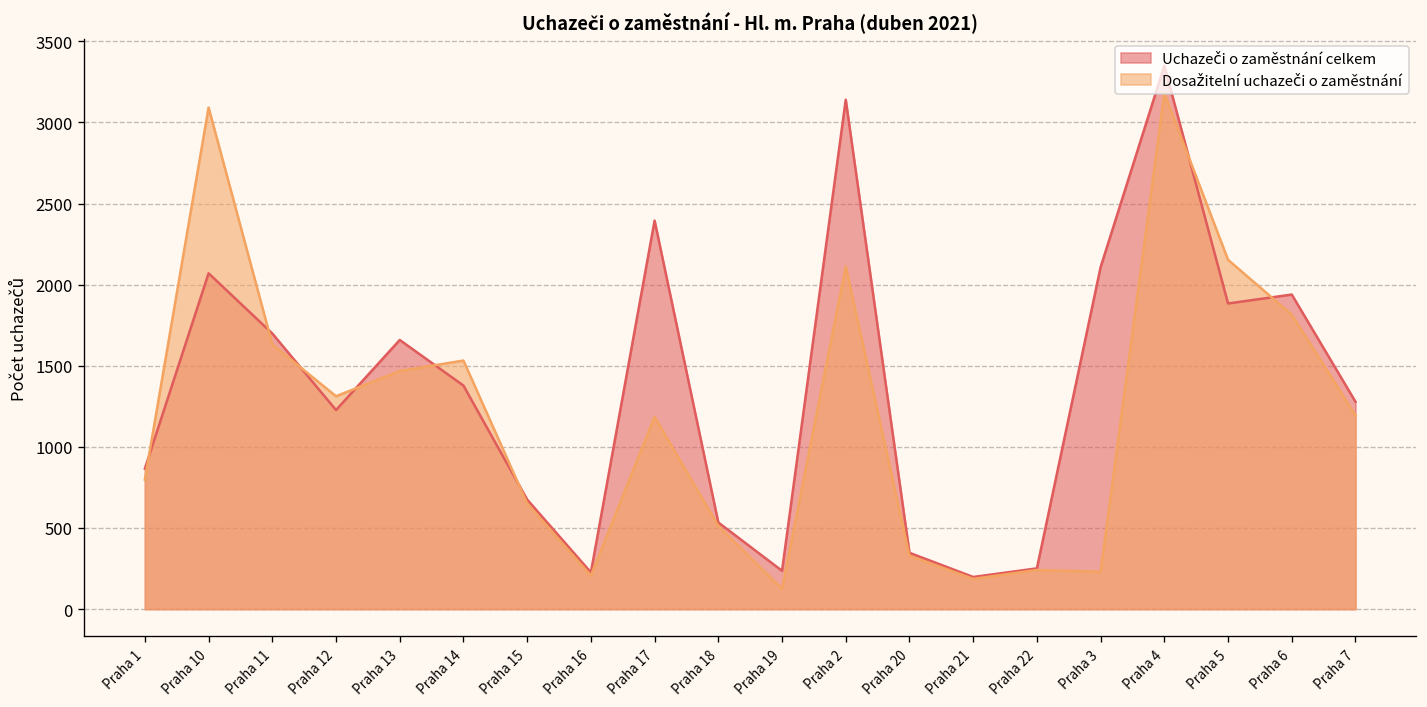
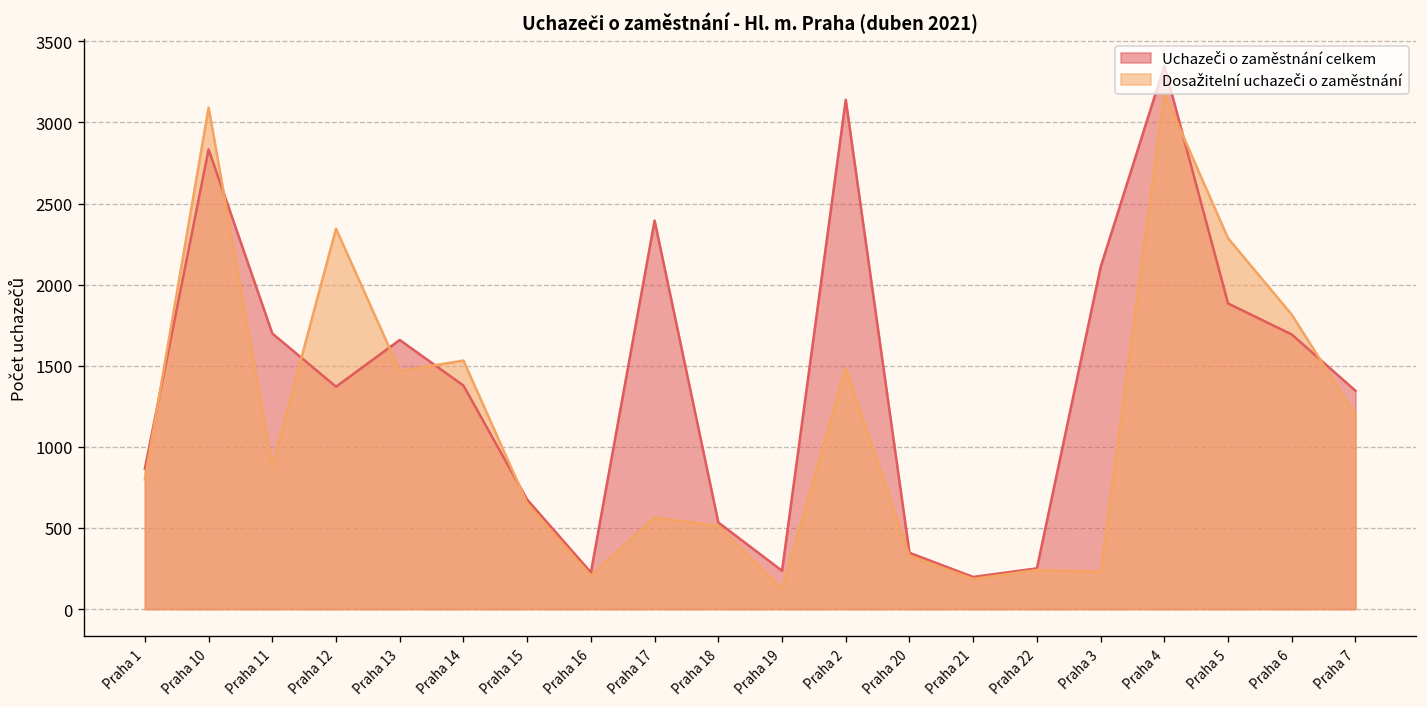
Uchazeči o zaměstnání celkem, Praha 10: 2070 -> 2830
Dosažitelní uchazeči o zaměstnání, Praha 11: 1630 -> 880
Uchazeči o zaměstnání celkem, Praha 12: 1230 -> 1370
Dosažitelní uchazeči o zaměstnání, Praha 12: 1310 -> 2350
Dosažitelní uchazeči o zaměstnání, Praha 17: 1190 -> 560
Dosažitelní uchazeči o zaměstnání, Praha 2: 2110 -> 1490
Dosažitelní uchazeči o zaměstnání, Praha 5: 2150 -> 2290
Uchazeči o zaměstnání celkem, Praha 6: 1940 -> 1690
Uchazeči o zaměstnání celkem, Praha 7: 1280 -> 1350
